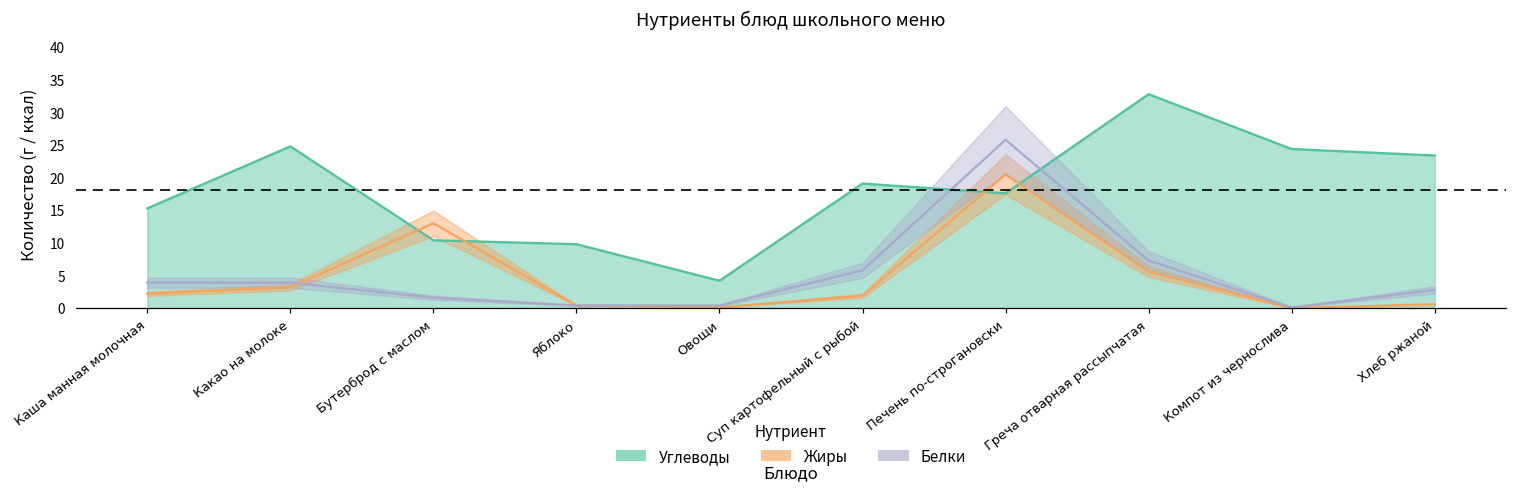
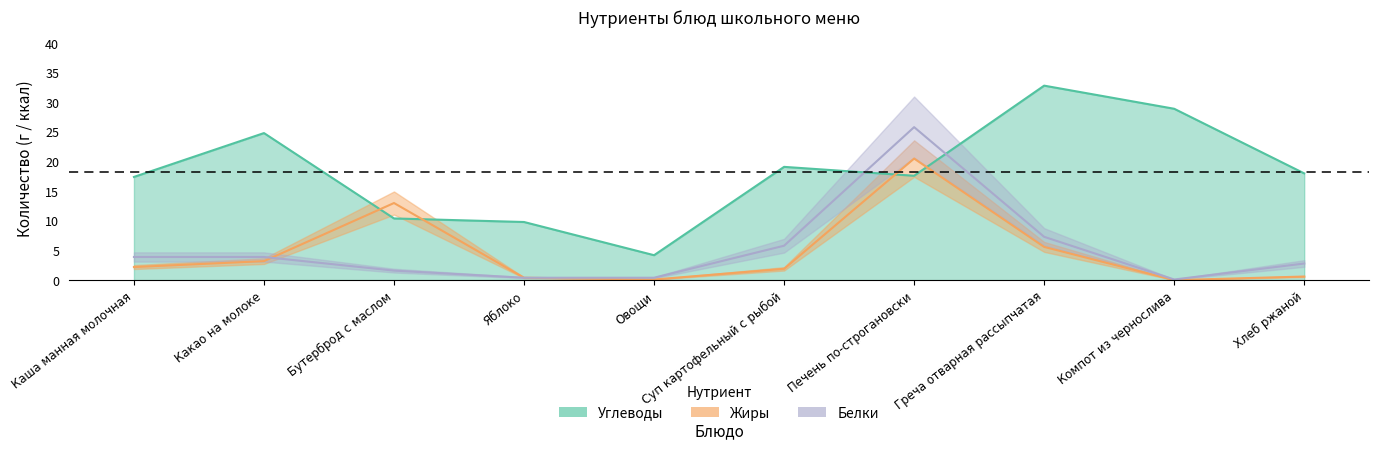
Углеводы, Каша манная молочная: 15 -> 17
Углеводы, Компот из чернослива: 24 -> 29
Углеводы, Хлеб ржаной: 23 -> 18
